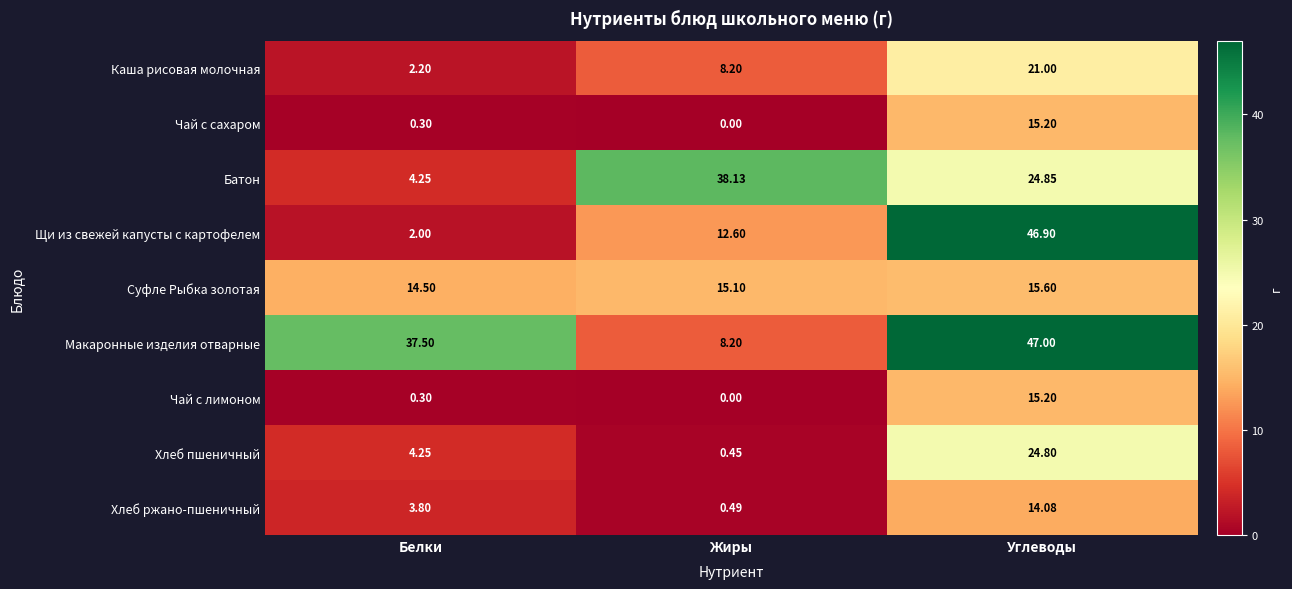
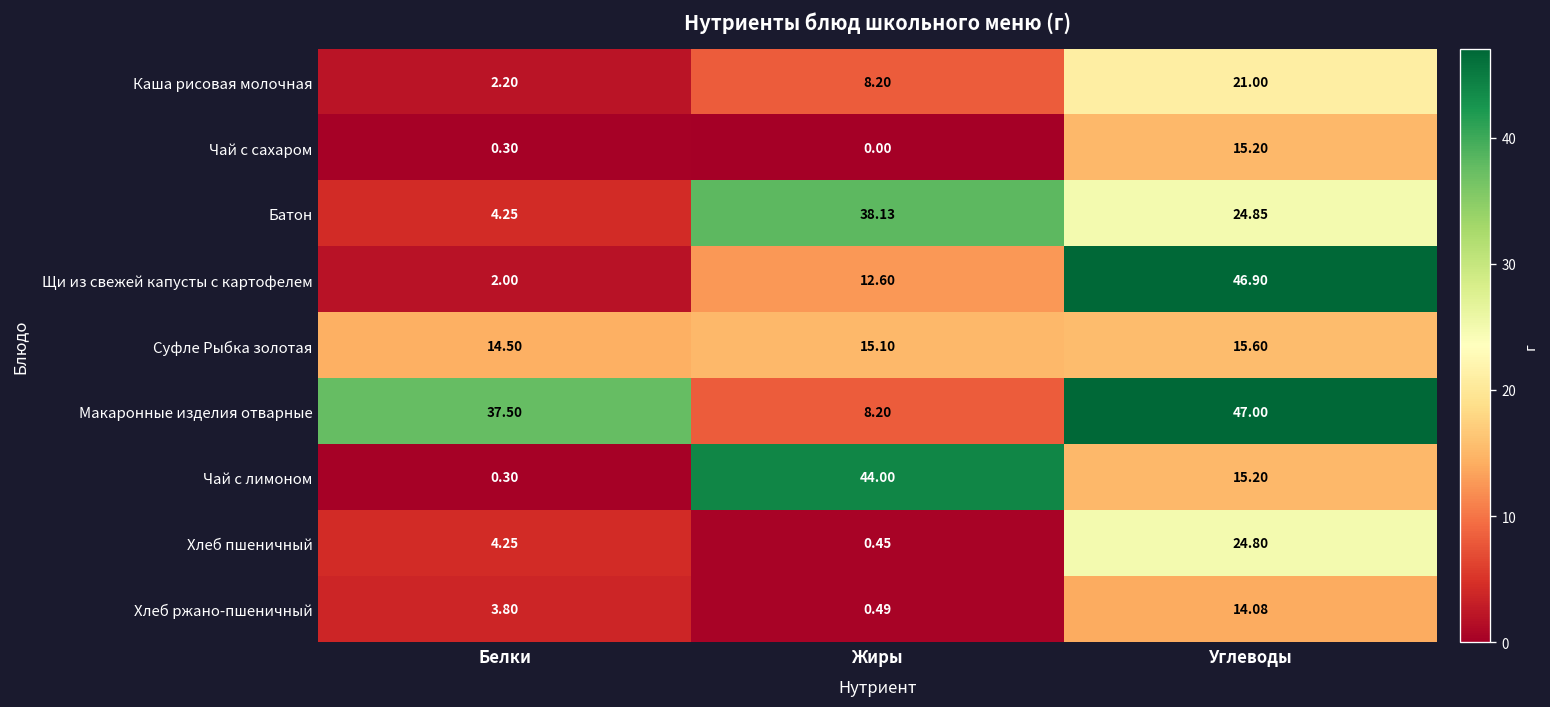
Чай с лимоном, Жиры: 0.00 -> 44.00
